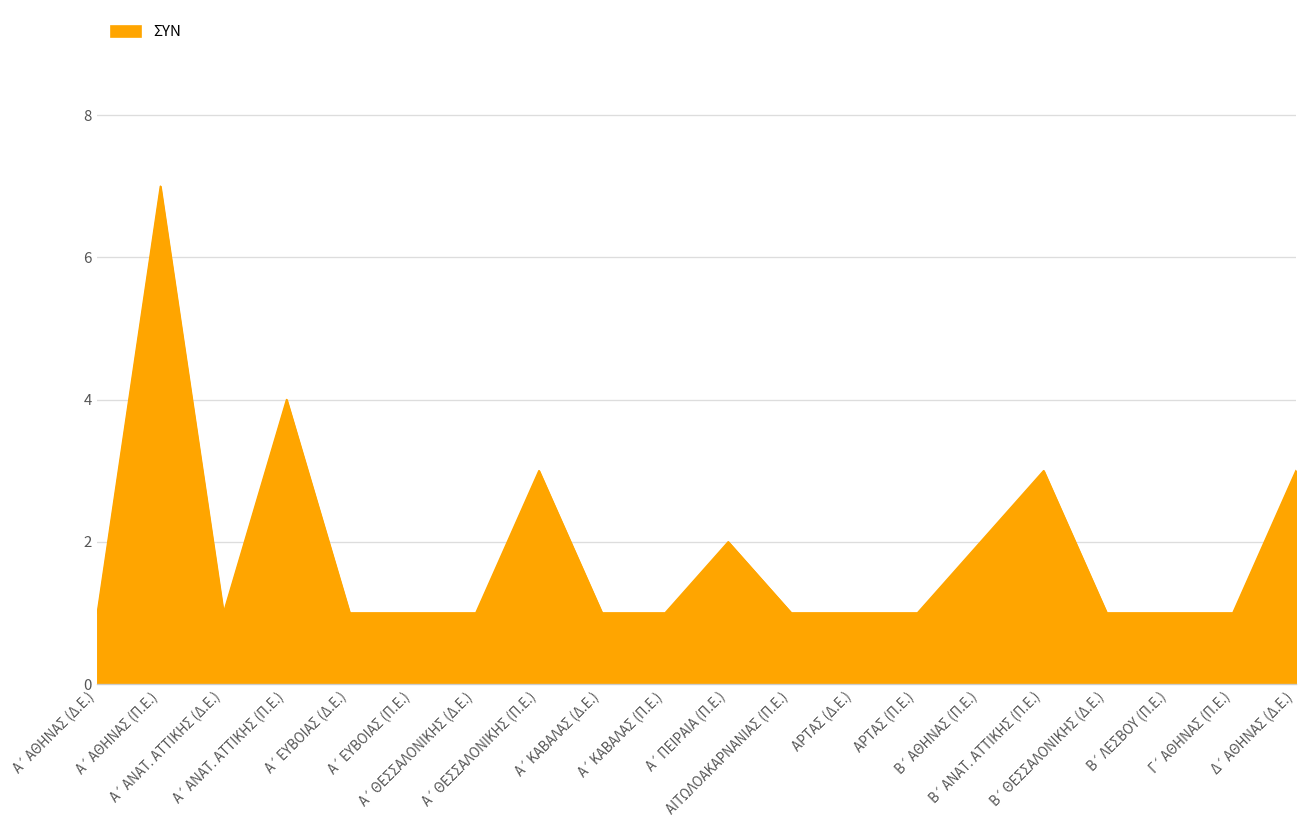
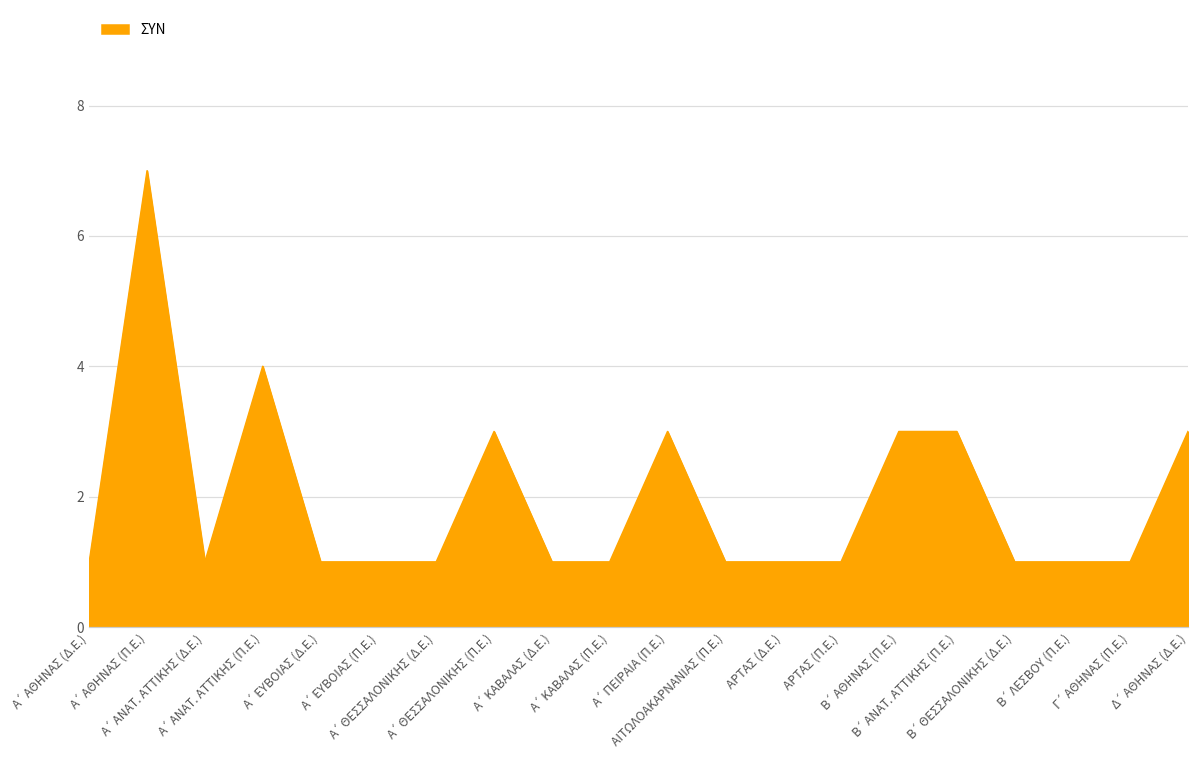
Α΄ ΠΕΙΡΑΙΑ (Π.Ε.): 2 -> 3
Β΄ ΑΘΗΝΑΣ (Π.Ε.): 2 -> 3
